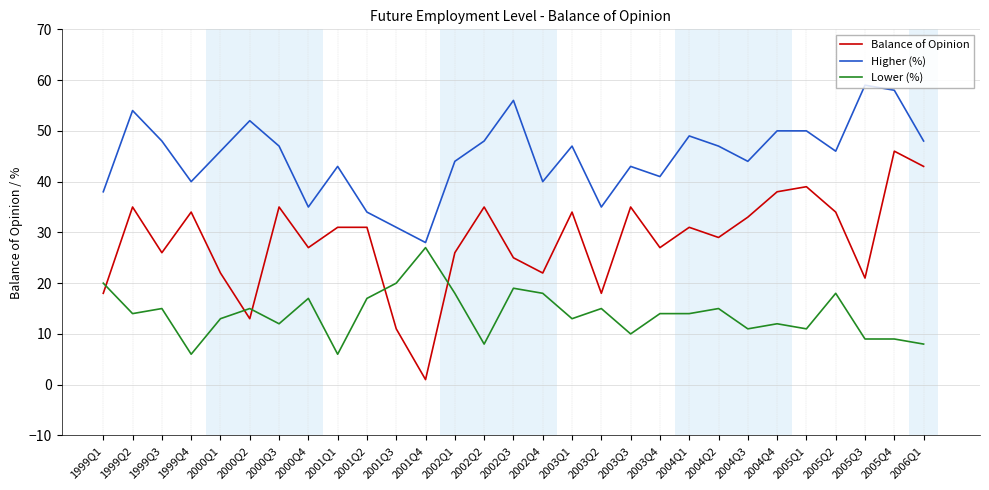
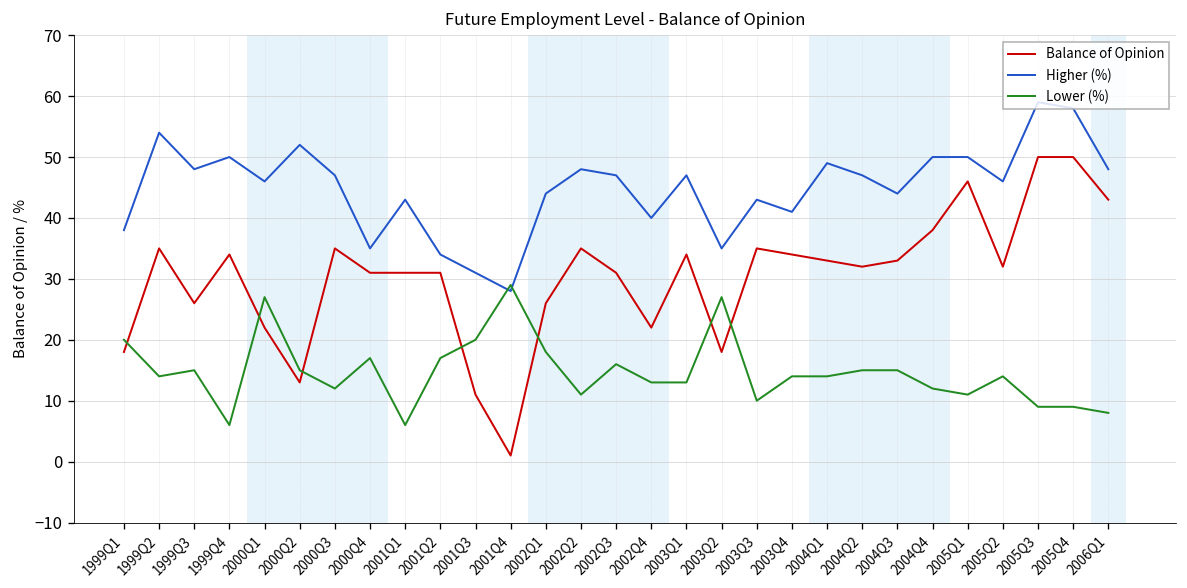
Higher (%), 1999Q4: 40 -> 50
Lower (%), 2000Q1: 13 -> 27
Balance of Opinion, 2000Q4: 27 -> 31
Lower (%), 2001Q4: 27 -> 29
Lower (%), 2002Q2: 8 -> 11
Balance of Opinion, 2002Q3: 25 -> 31
Higher (%), 2002Q3: 56 -> 47
Lower (%), 2002Q3: 19 -> 16
Lower (%), 2002Q4: 18 -> 13
Lower (%), 2003Q2: 15 -> 27
Balance of Opinion, 2003Q4: 27 -> 34
Balance of Opinion, 2004Q1: 31 -> 33
Balance of Opinion, 2004Q2: 29 -> 32
Lower (%), 2004Q3: 11 -> 15
Balance of Opinion, 2005Q1: 39 -> 46
Balance of Opinion, 2005Q2: 34 -> 32
Lower (%), 2005Q2: 18 -> 14
Balance of Opinion, 2005Q3: 21 -> 50
Balance of Opinion, 2005Q4: 46 -> 50
